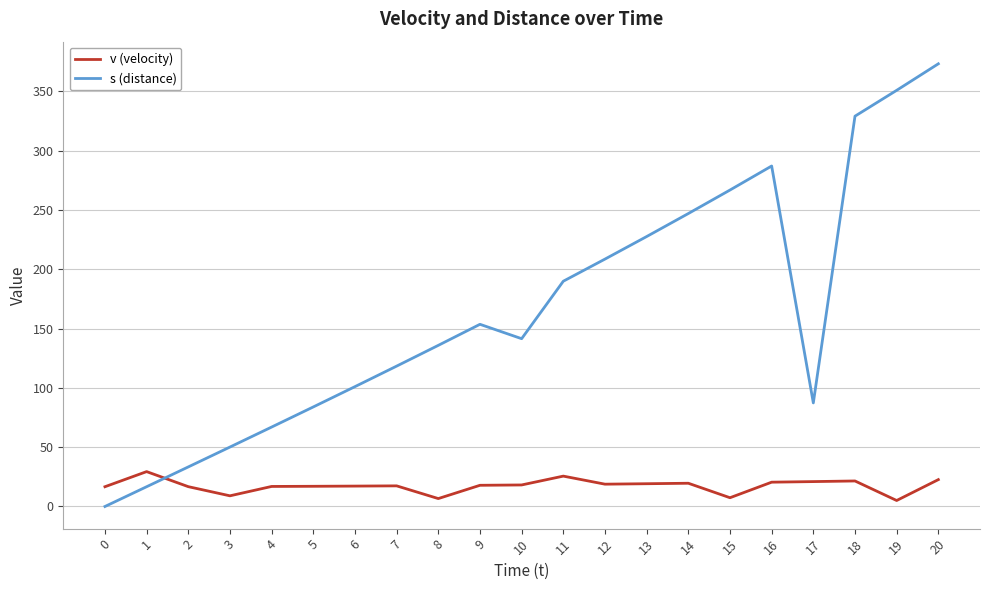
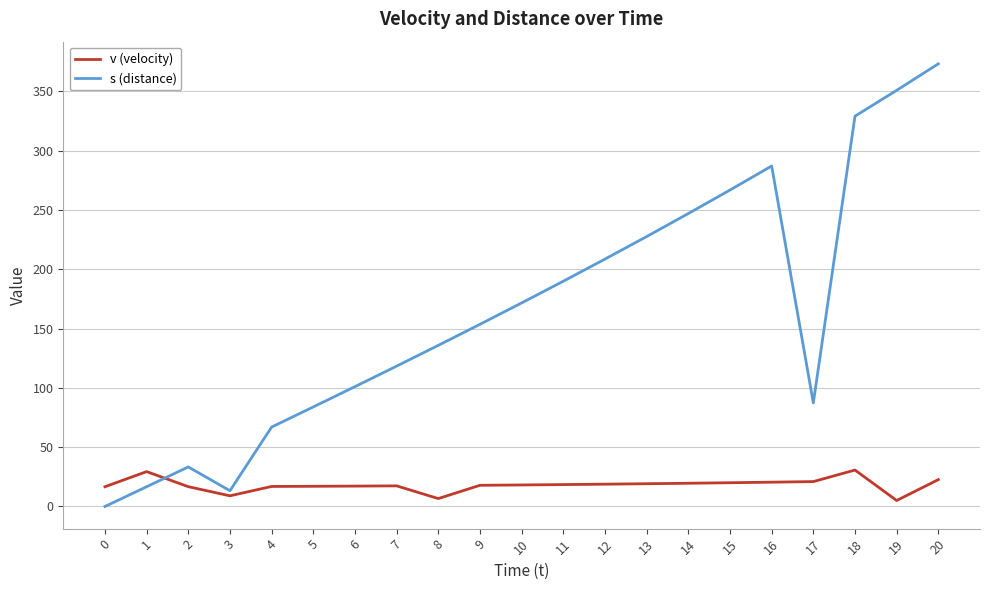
s (distance), 3: 50 -> 13
s (distance), 10: 142 -> 172
v (velocity), 11: 26 -> 18
v (velocity), 15: 7 -> 20
v (velocity), 18: 22 -> 31
